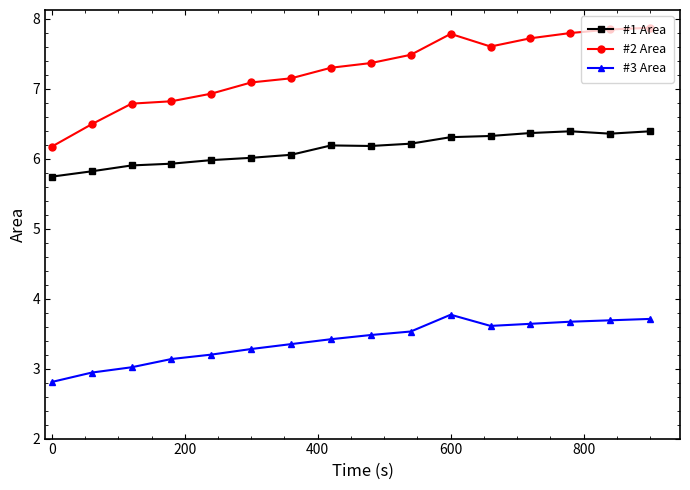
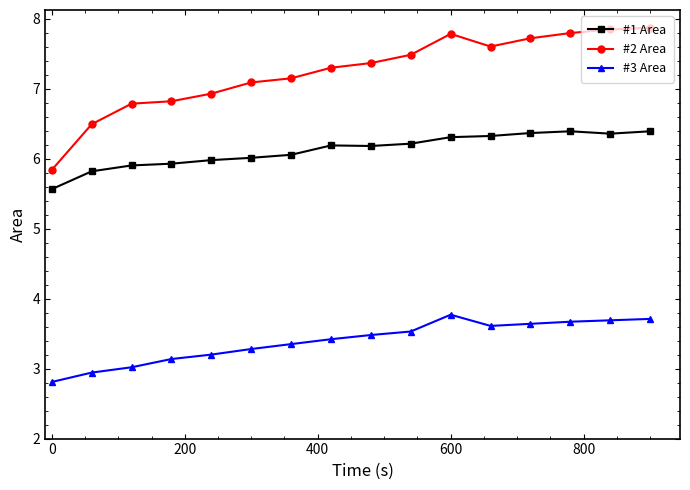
#1 Area, 0: 5.7 -> 5.6
#2 Area, 0: 6.2 -> 5.8
